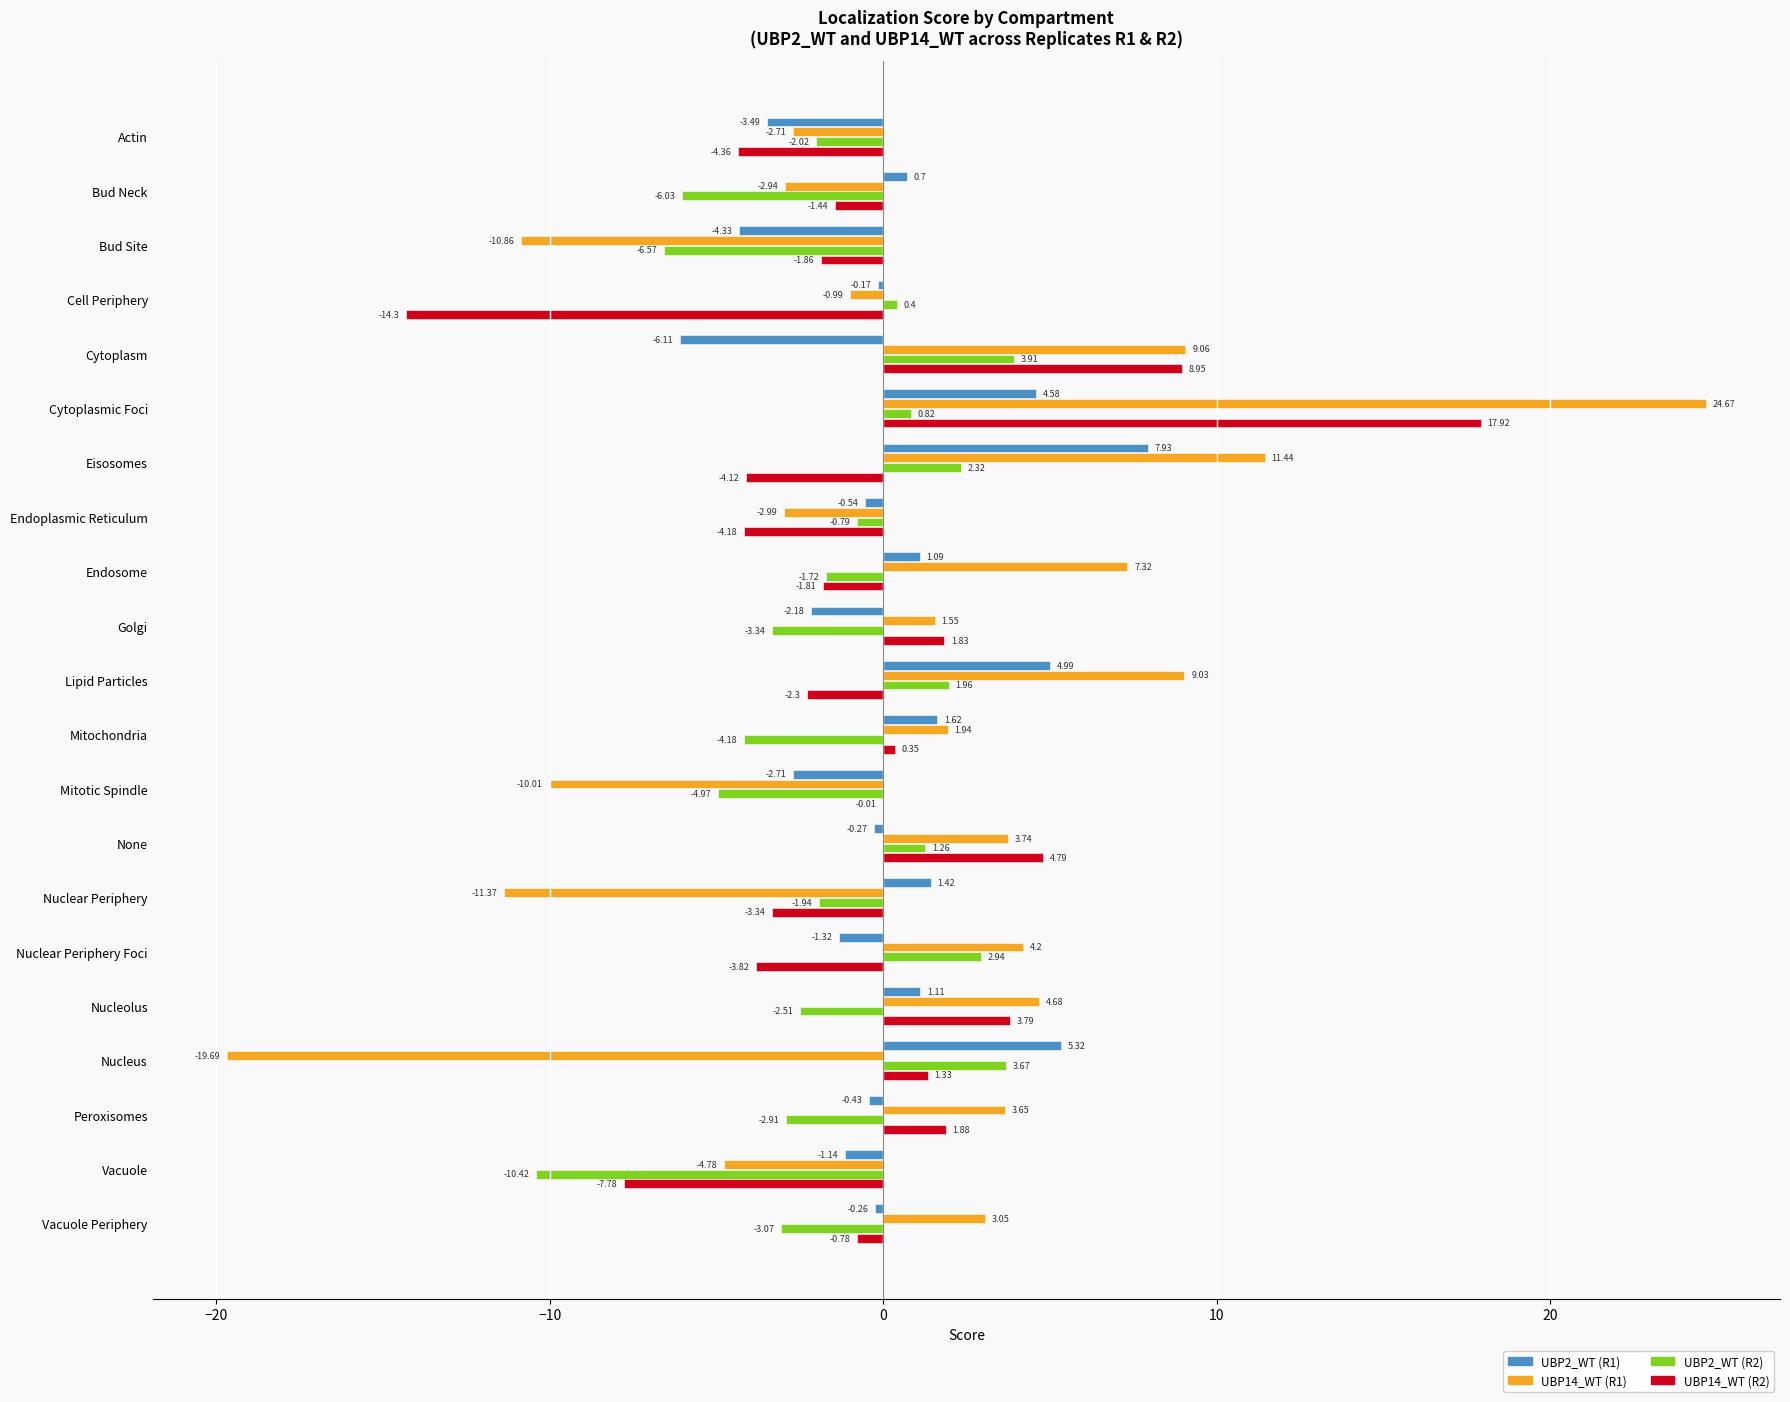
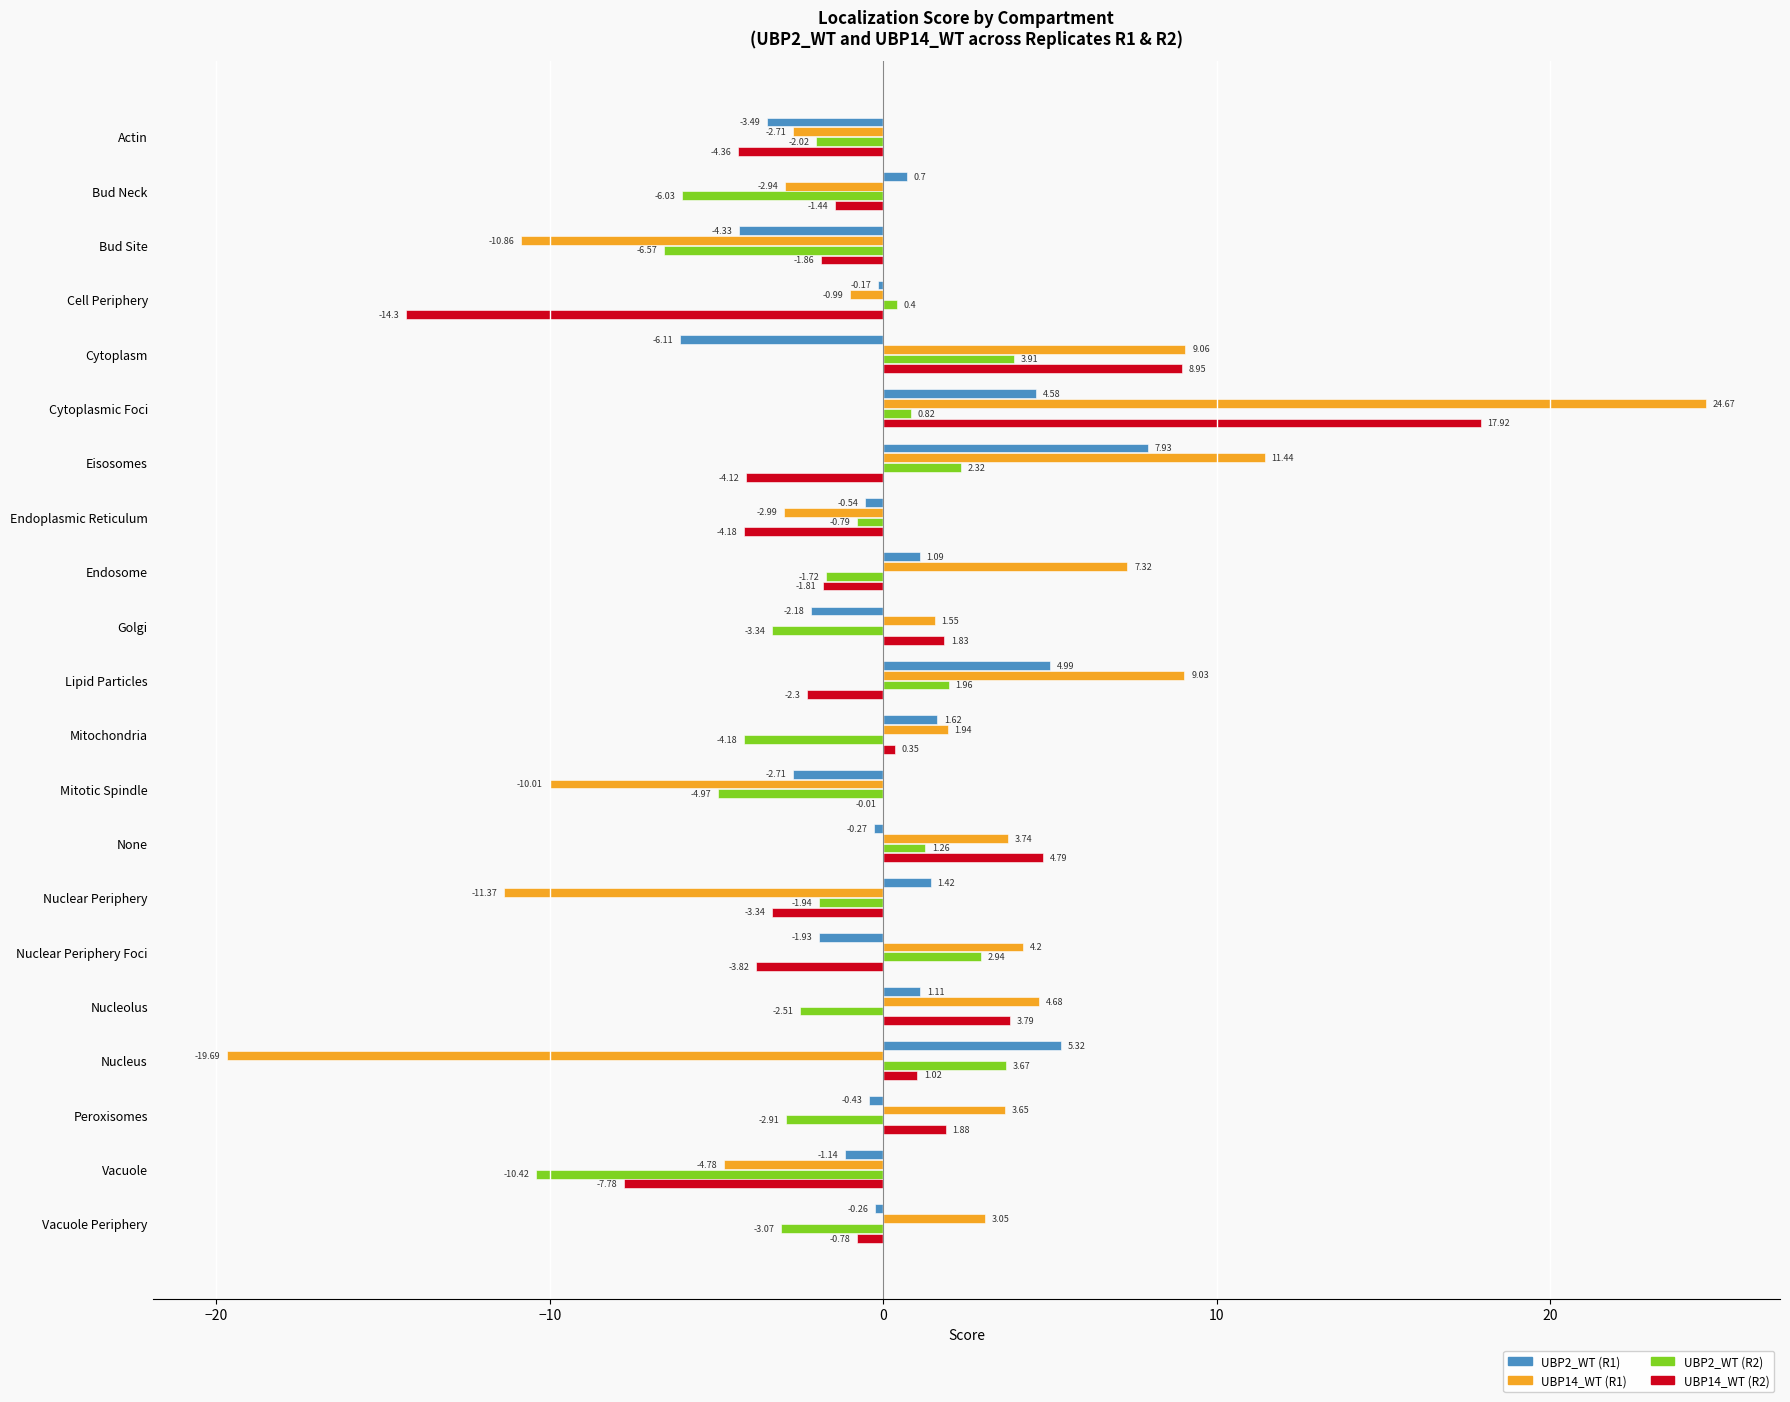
UBP2_WT (R1), Nuclear Periphery Foci: -1.32 -> -1.93
UBP14_WT (R2), Nucleus: 1.33 -> 1.02
